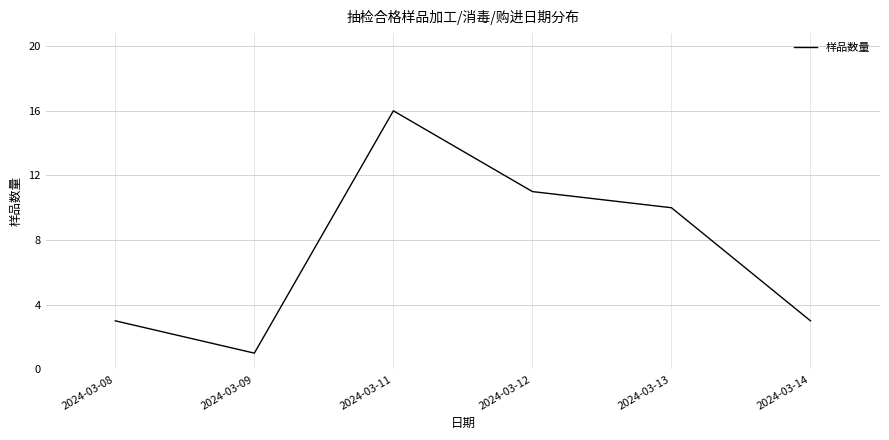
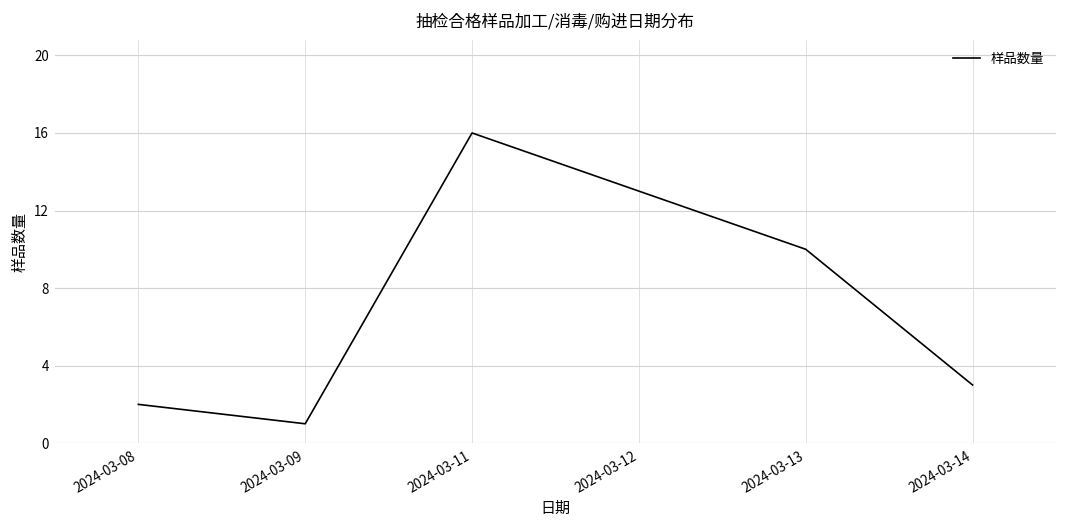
2024-03-08: 3 -> 2
2024-03-12: 11 -> 13
